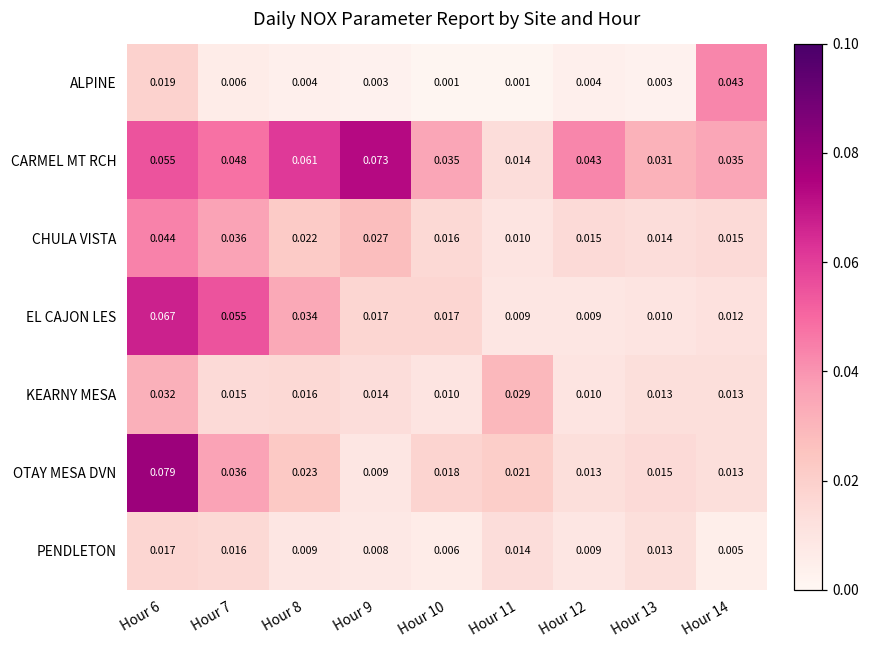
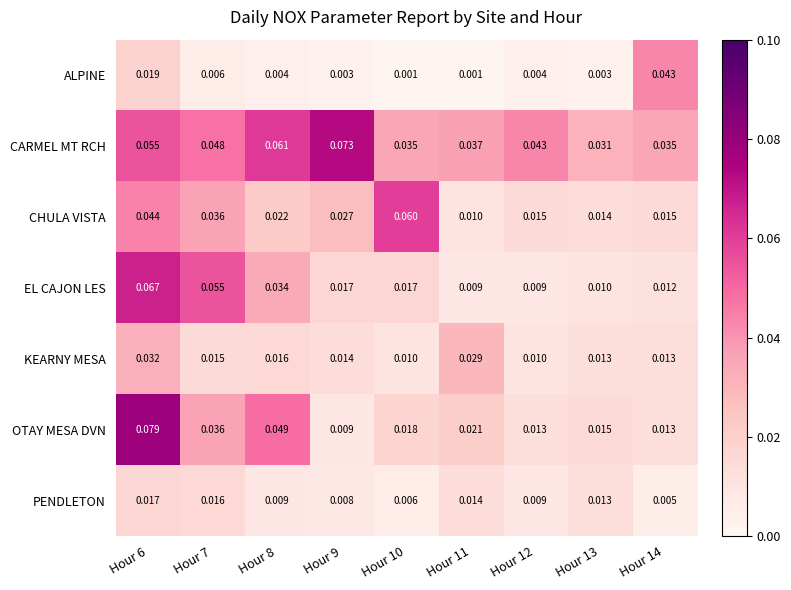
CARMEL MT RCH, Hour 11: 0.014 -> 0.037
CHULA VISTA, Hour 10: 0.016 -> 0.060
OTAY MESA DVN, Hour 8: 0.023 -> 0.049
